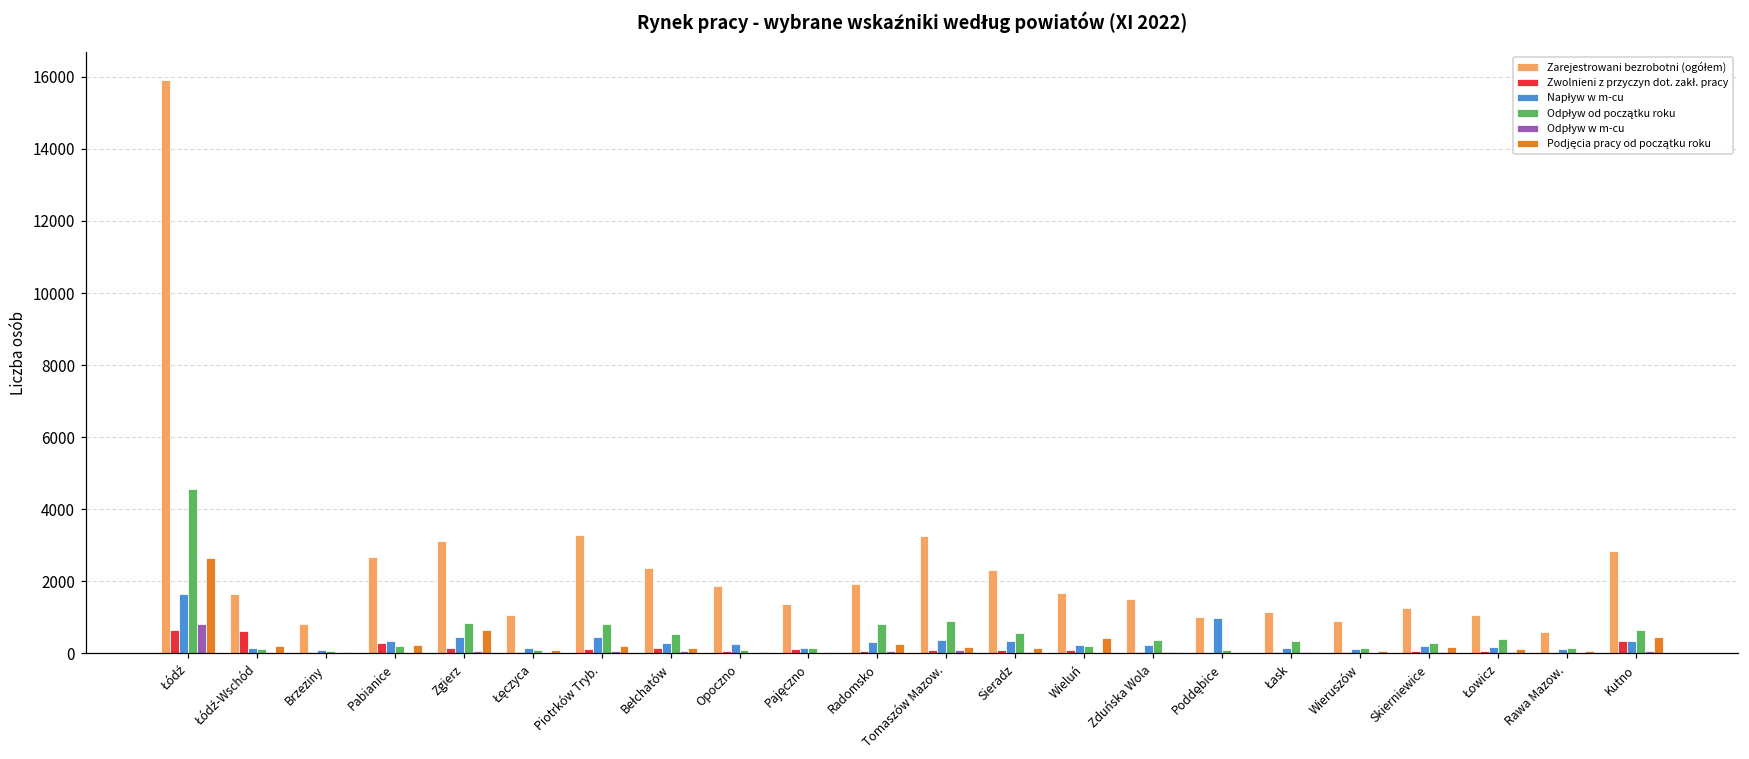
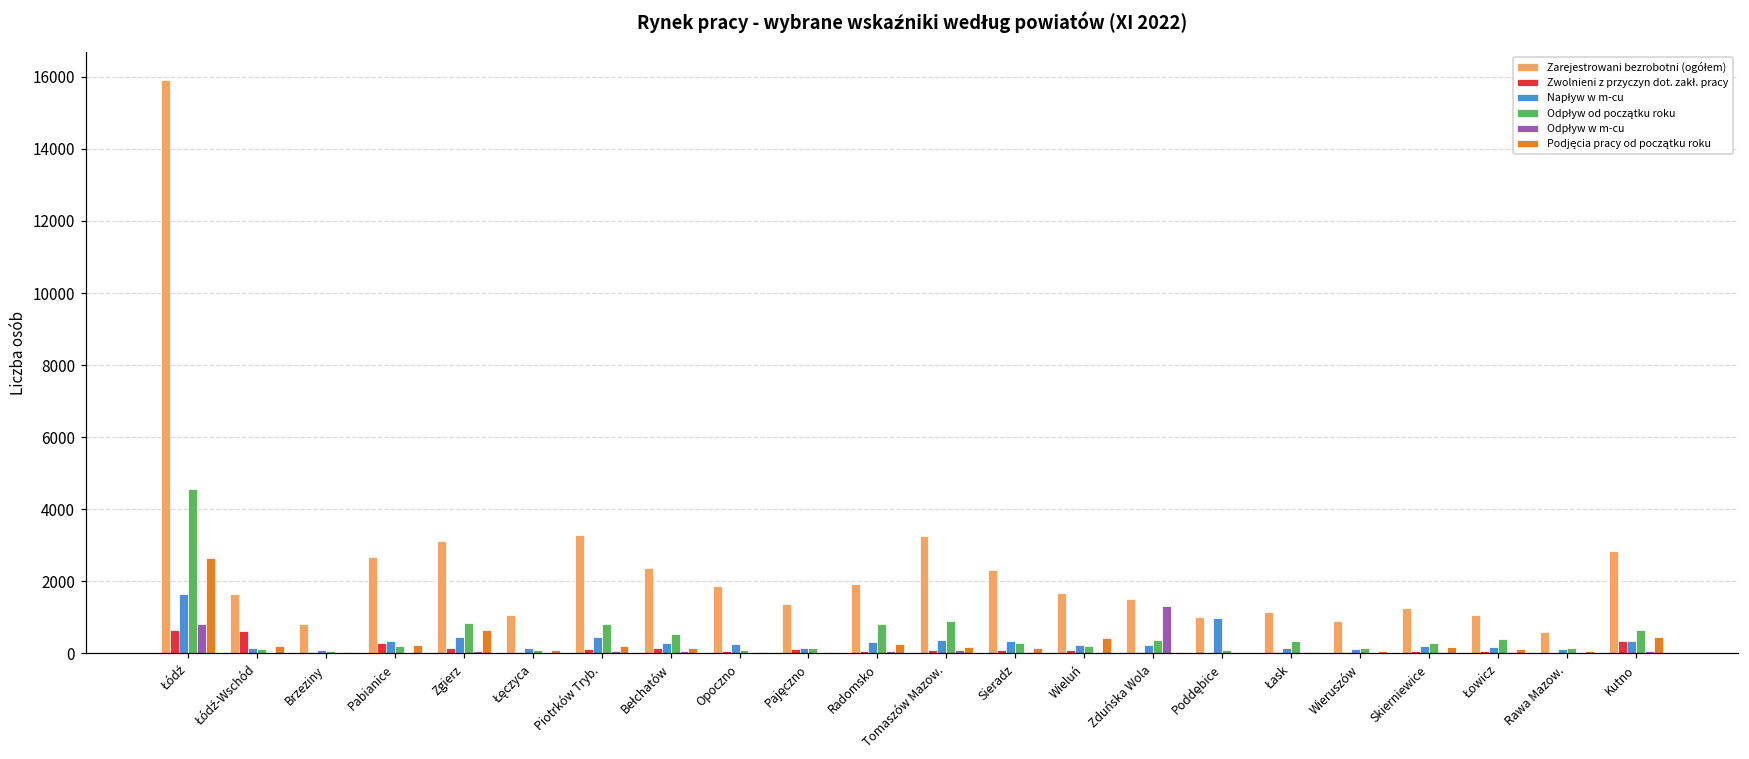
Odpływ od początku roku, Sieradz: 600 -> 300
Odpływ w m-cu, Zduńska Wola: 0 -> 1300
